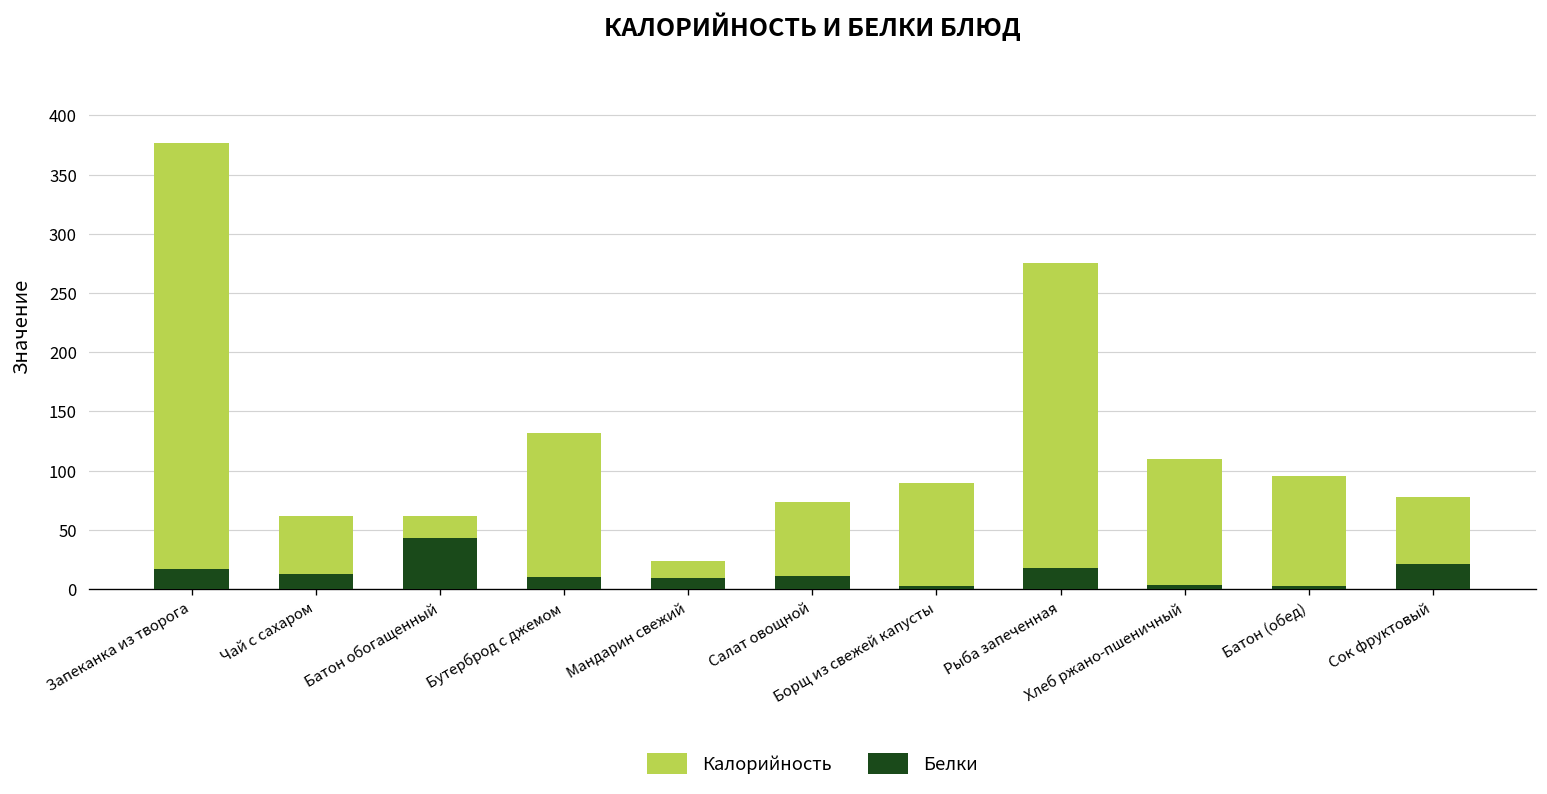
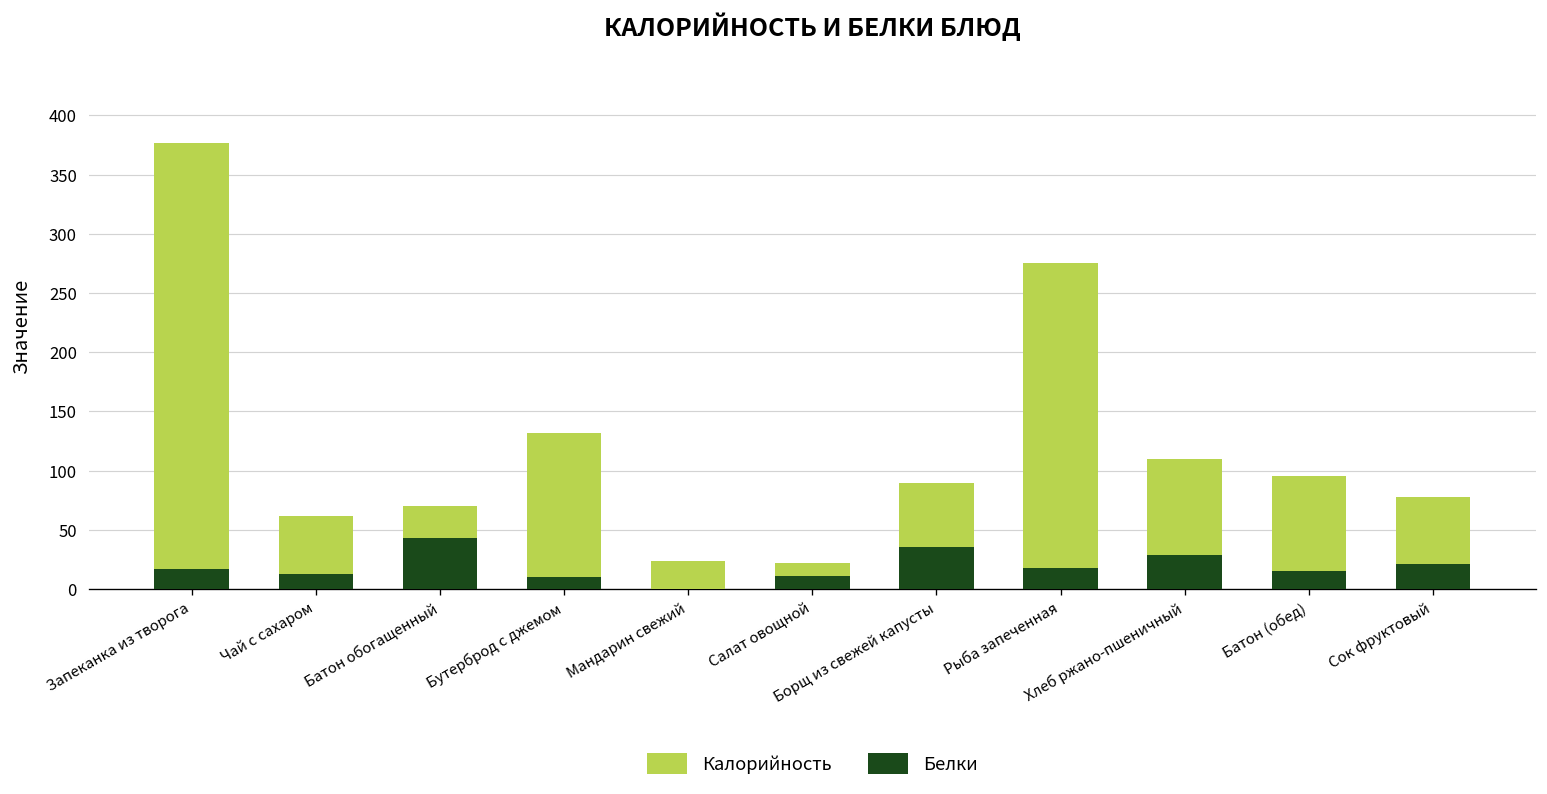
Калорийность, Батон обогащенный: 60 -> 70
Белки, Мандарин свежий: 10 -> 0
Калорийность, Салат овощной: 70 -> 20
Белки, Борщ из свежей капусты: 0 -> 40
Белки, Хлеб ржано-пшеничный: 0 -> 30
Белки, Батон (обед): 0 -> 20
